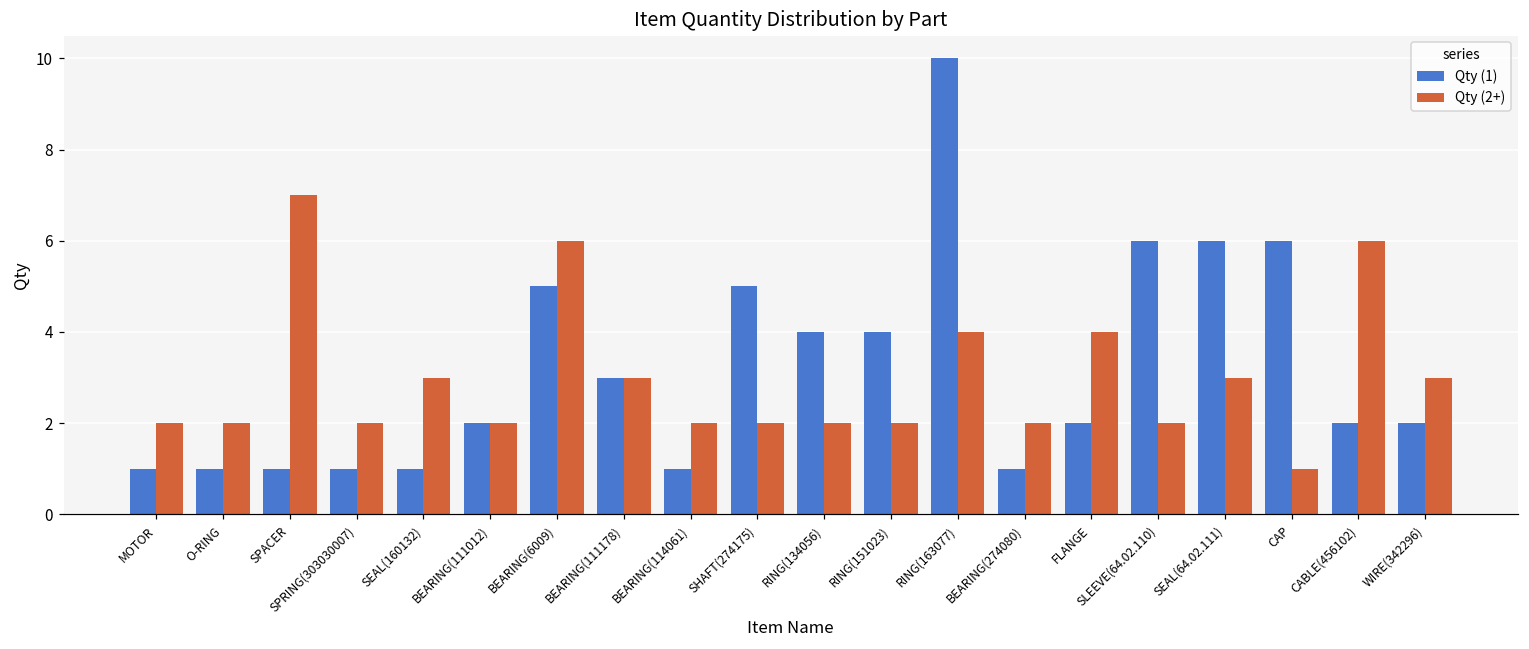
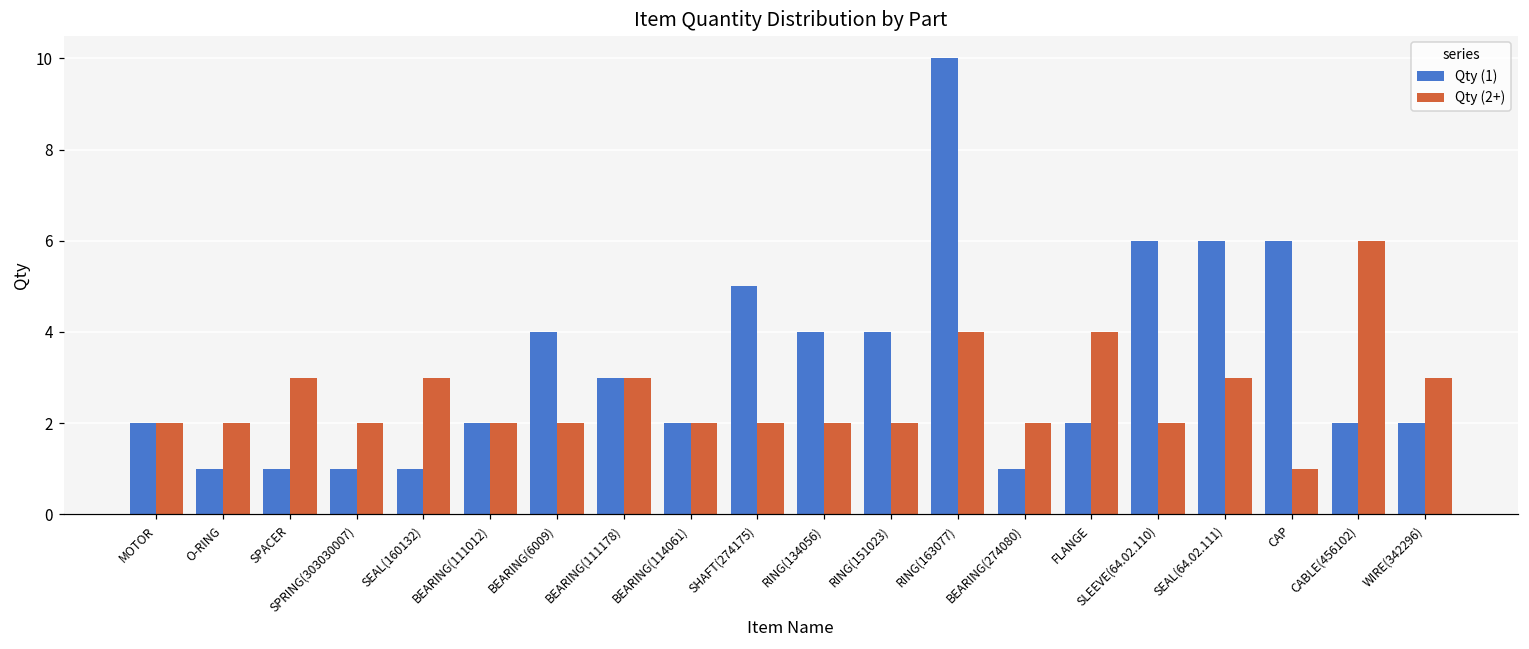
Qty (1), MOTOR: 1 -> 2
Qty (2+), SPACER: 7 -> 3
Qty (1), BEARING(6009): 5 -> 4
Qty (2+), BEARING(6009): 6 -> 2
Qty (1), BEARING(114061): 1 -> 2
